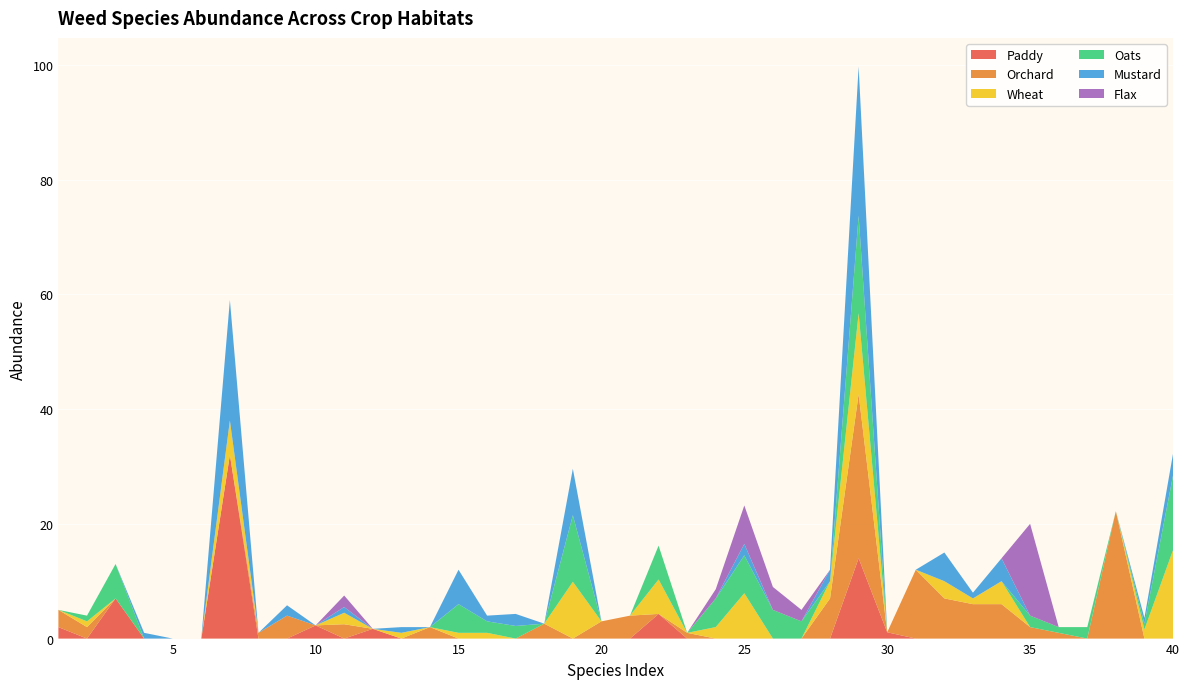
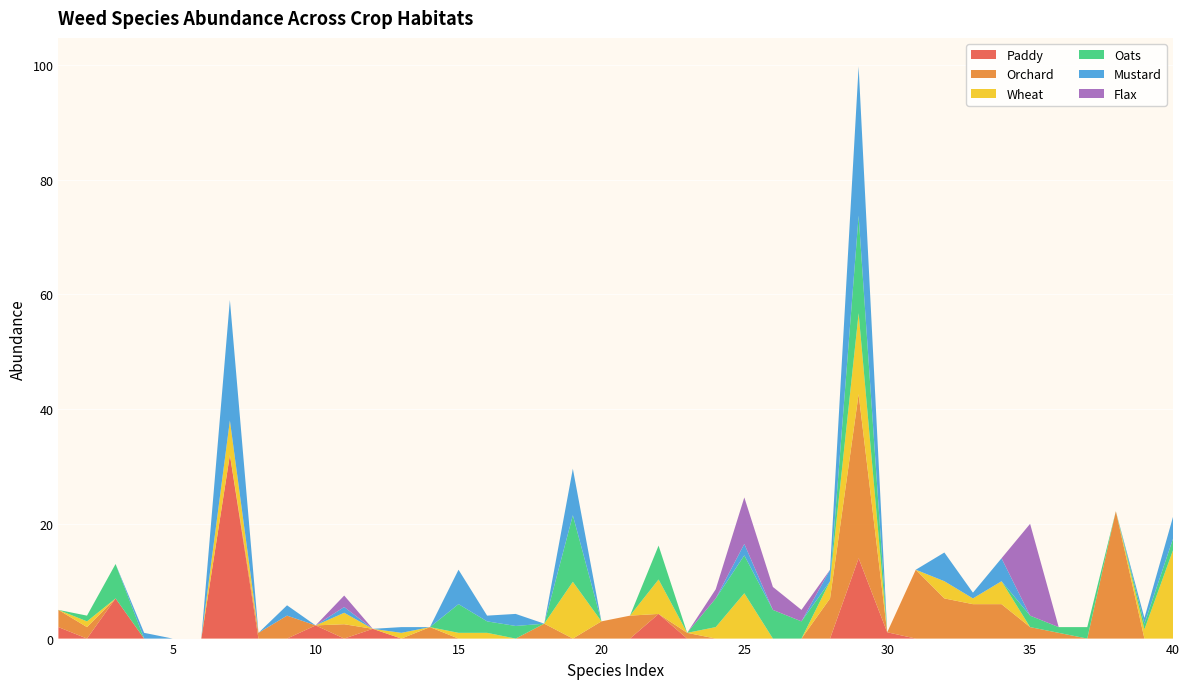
Flax, 25: 7 -> 8
Oats, 40: 13 -> 2
